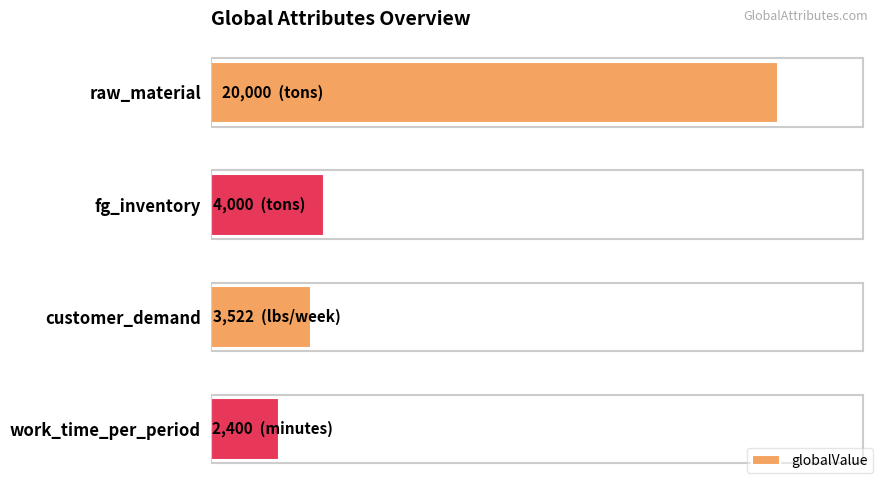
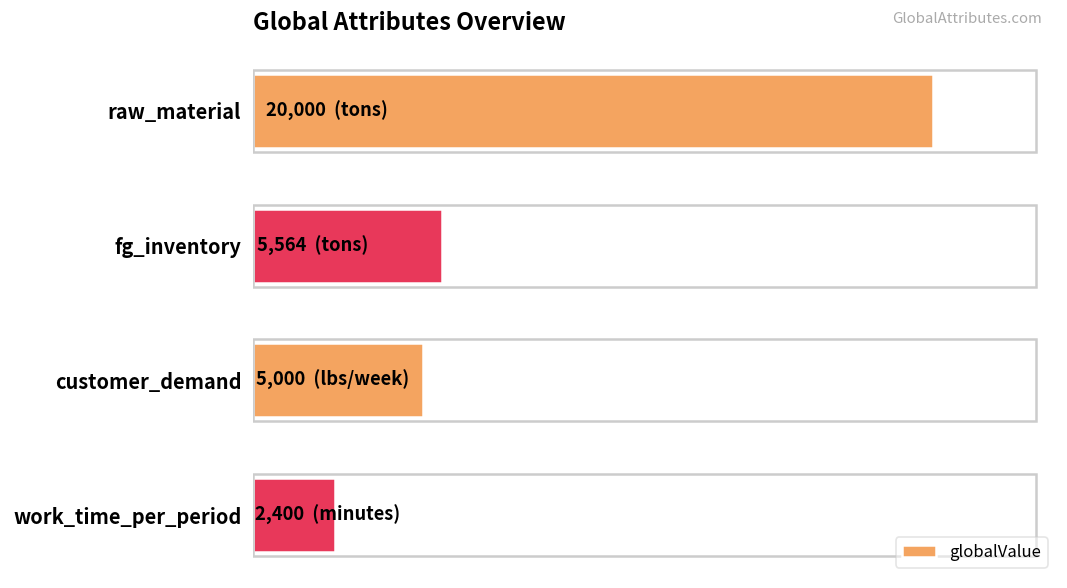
fg_inventory: 4,000 -> 5,564
customer_demand: 3,522 -> 5,000
